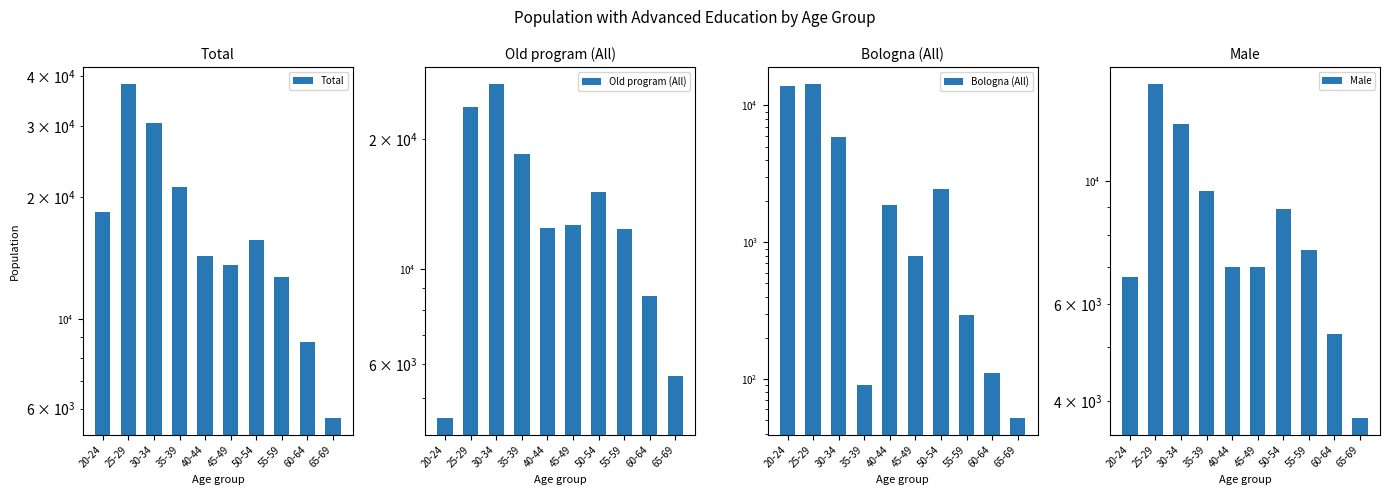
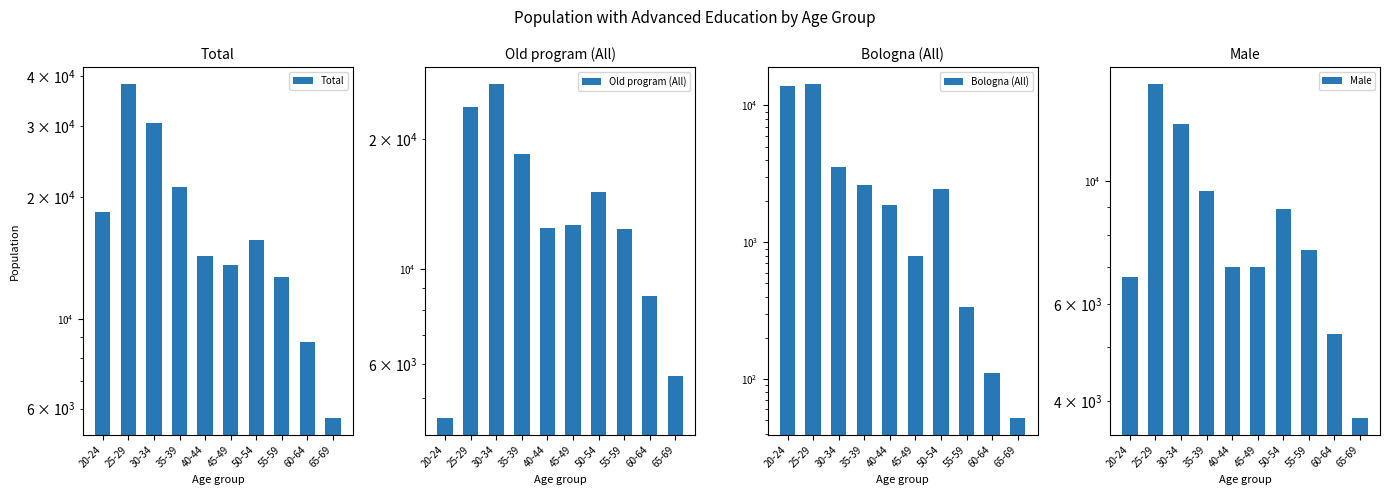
Bologna (All), 30-34: 5800 -> 3600
Bologna (All), 35-39: 90 -> 2600
Bologna (All), 55-59: 290 -> 340
